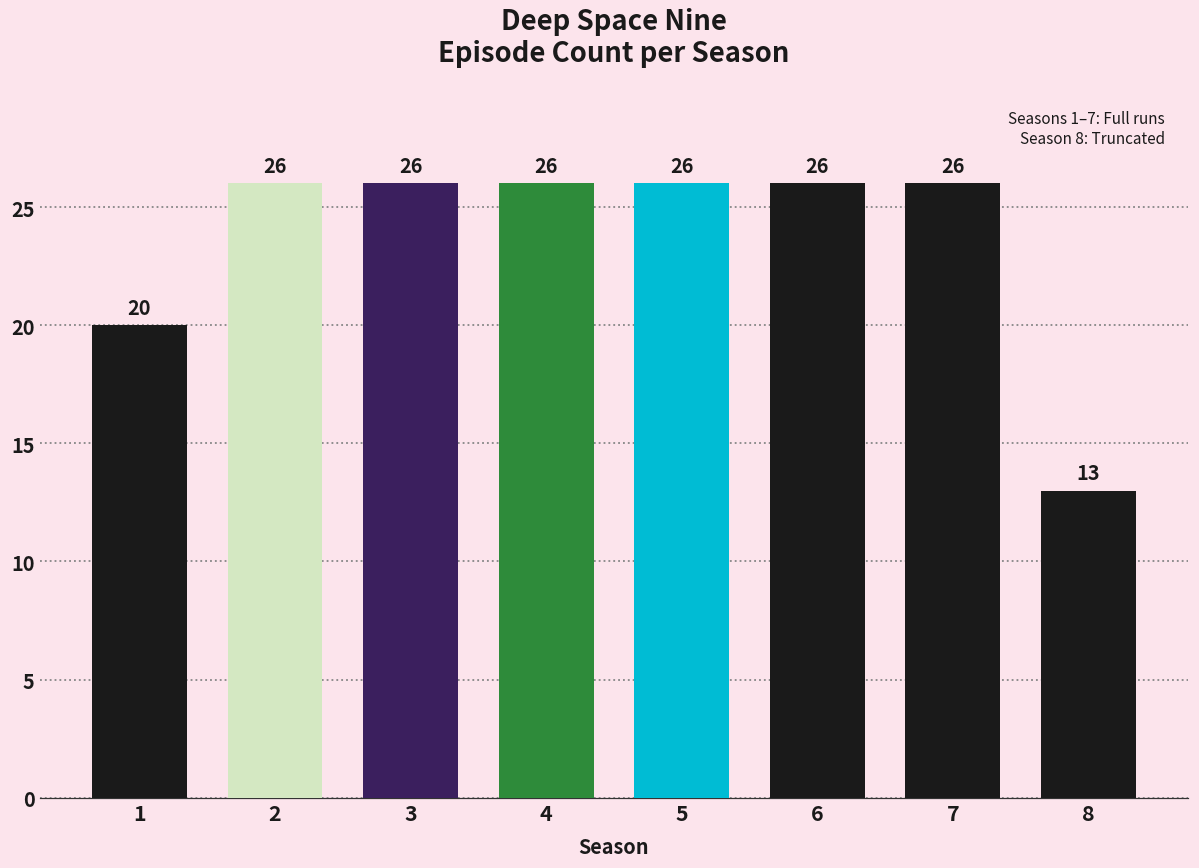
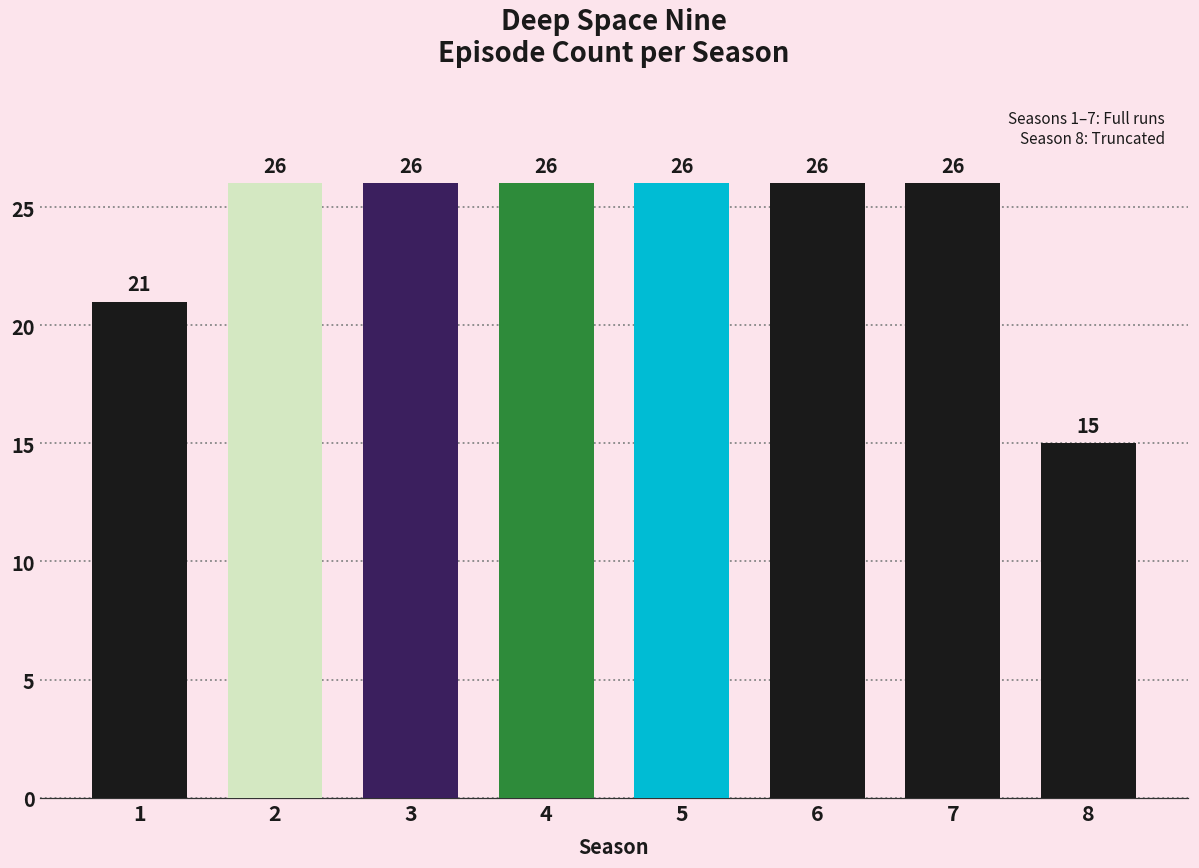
1: 20 -> 21
8: 13 -> 15
